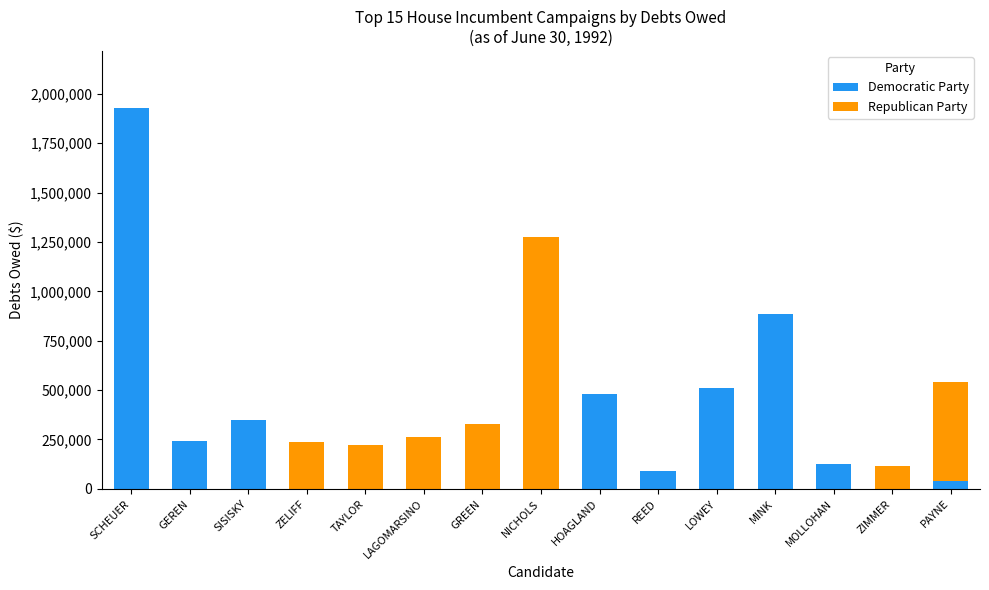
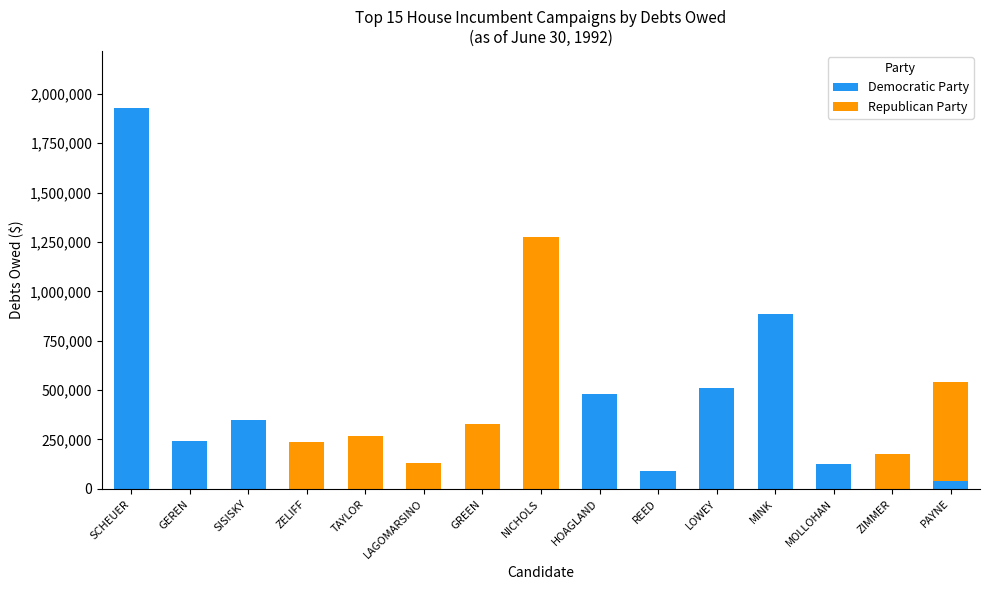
Republican Party, TAYLOR: 220,000 -> 270,000
Republican Party, LAGOMARSINO: 260,000 -> 130,000
Republican Party, ZIMMER: 120,000 -> 170,000
